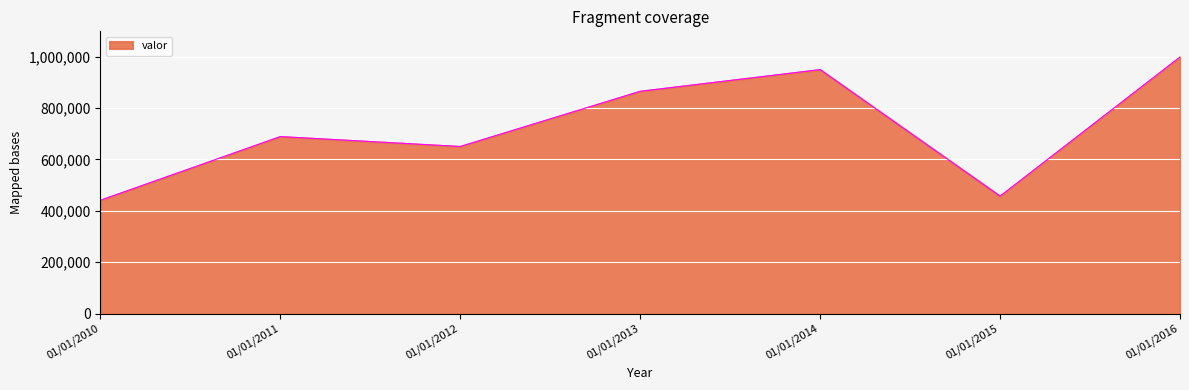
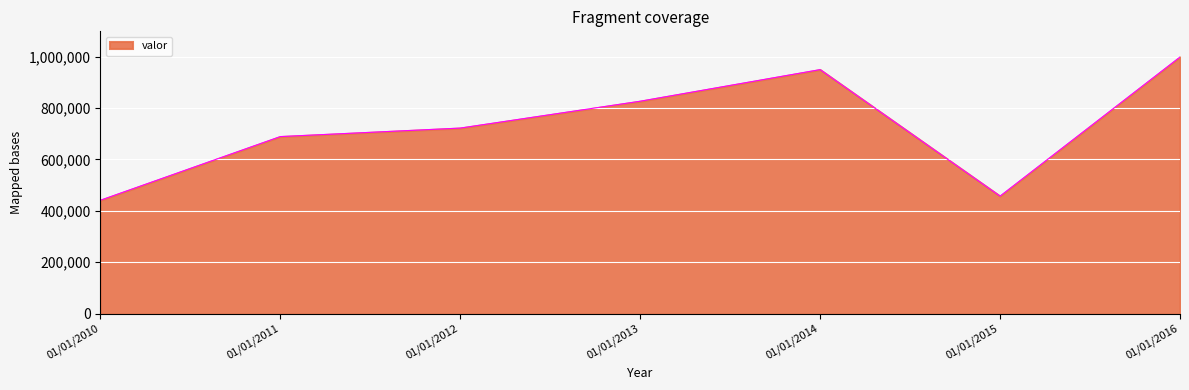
01/01/2012: 650,000 -> 720,000
01/01/2013: 870,000 -> 830,000
